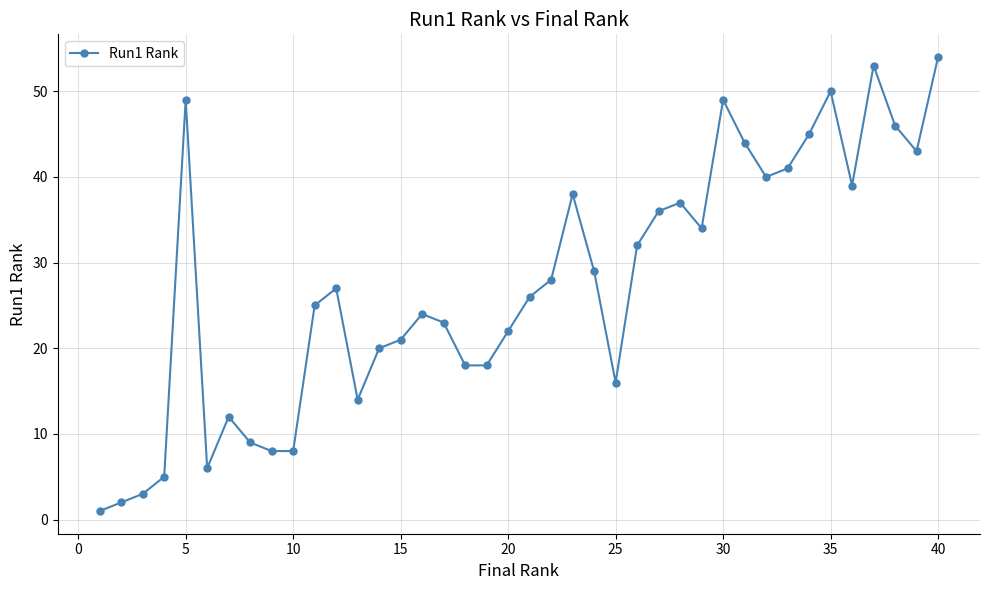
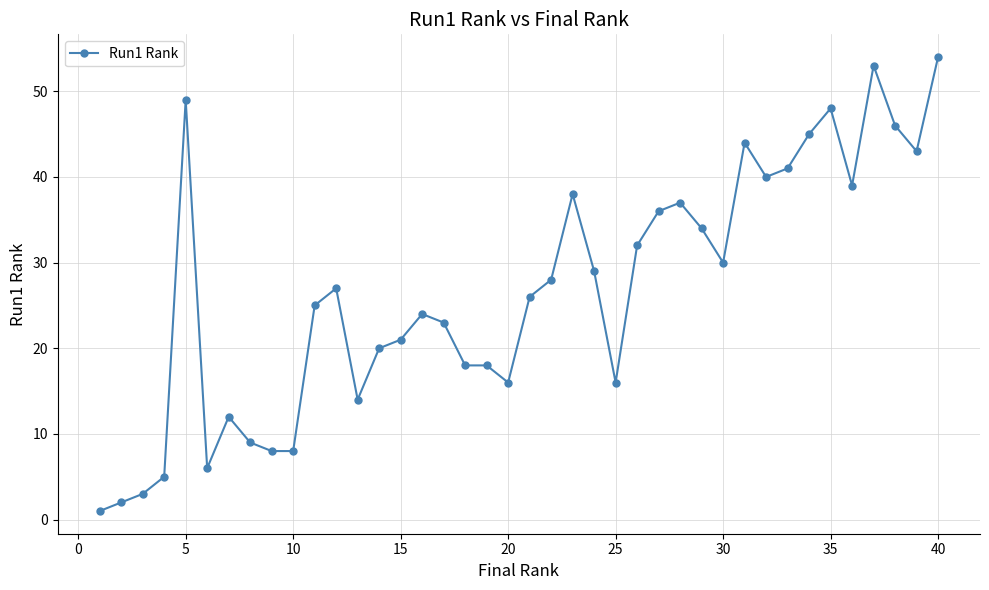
20: 22 -> 16
30: 49 -> 30
35: 50 -> 48
